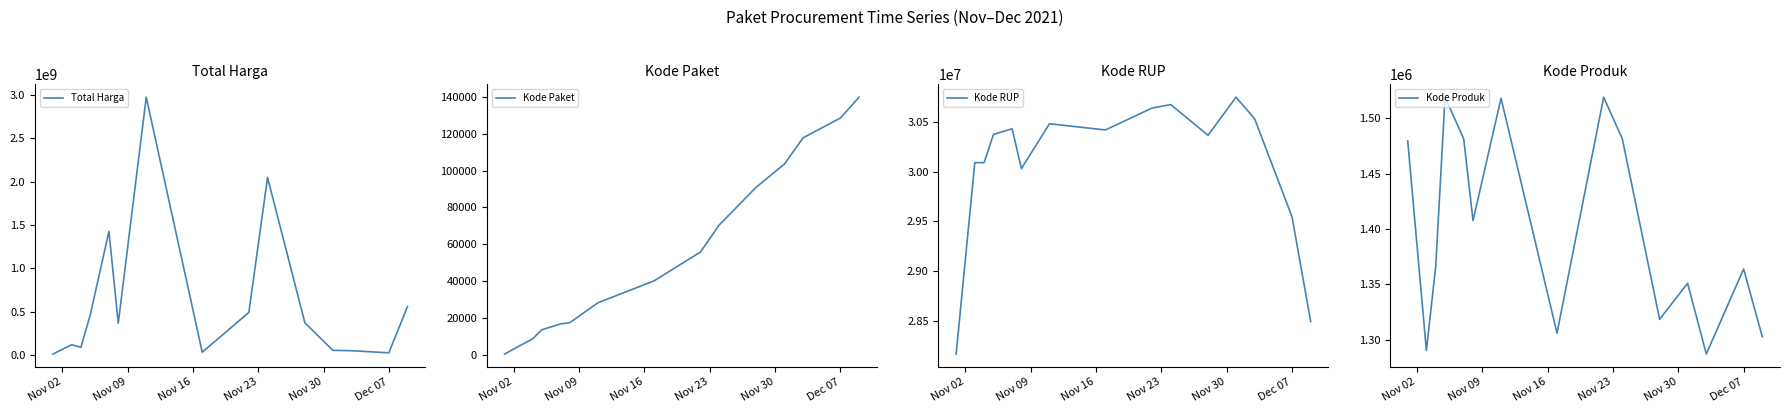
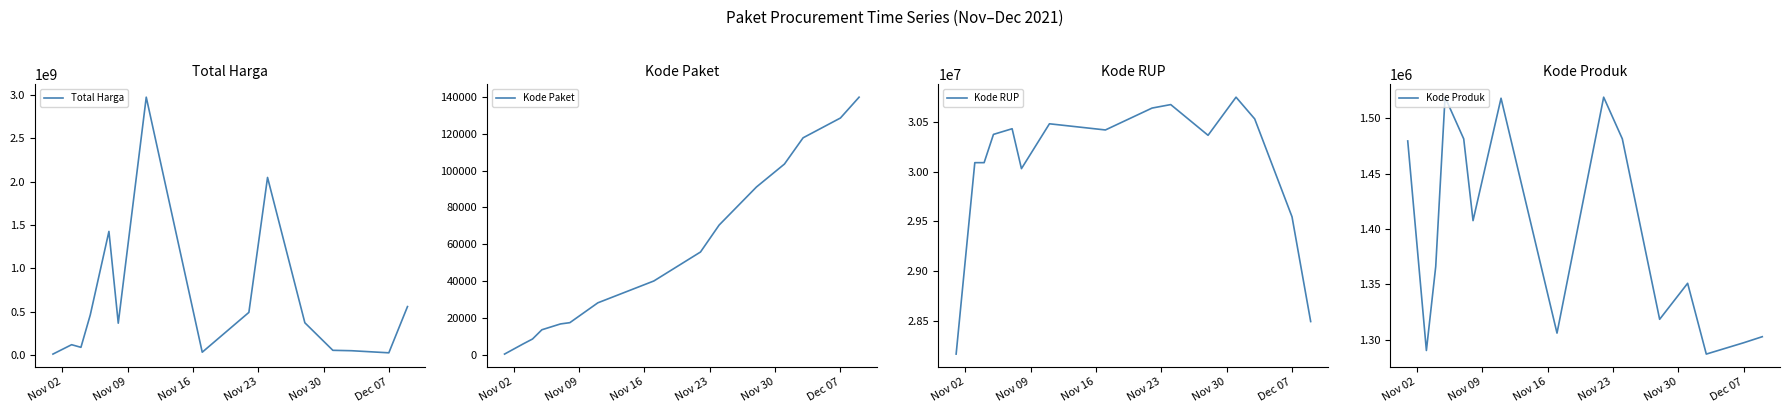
Kode Produk, Dec 07: 1364000 -> 1297000
